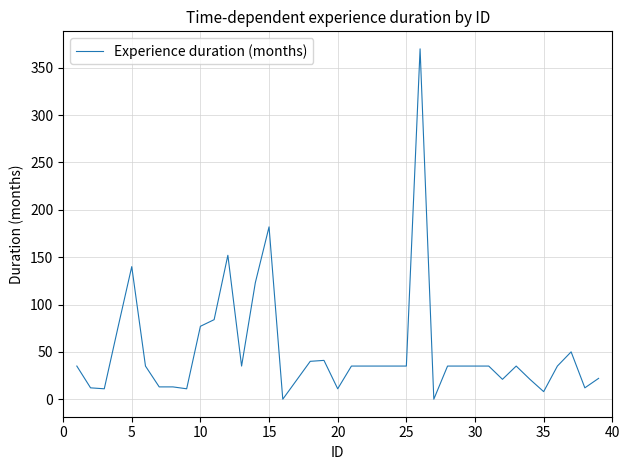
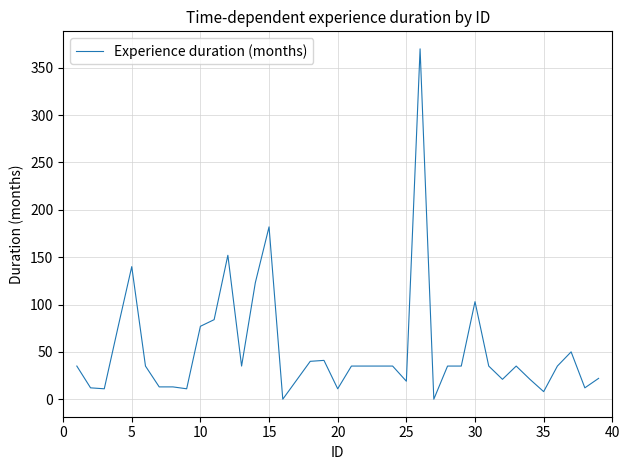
25: 40 -> 20
30: 40 -> 100
